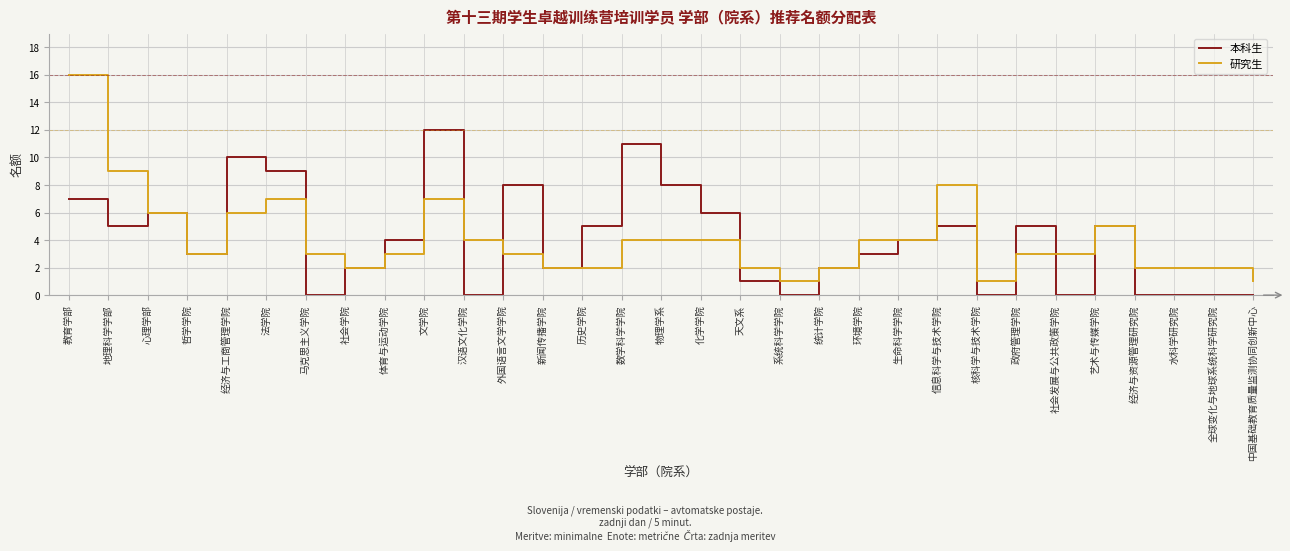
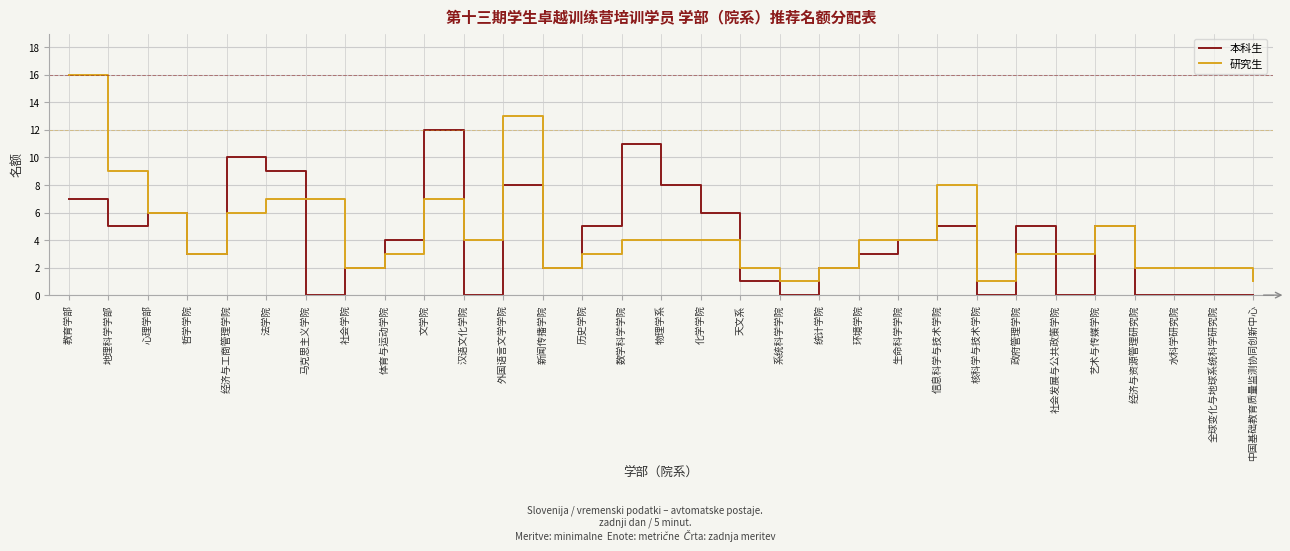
研究生, 马克思主义学院: 3 -> 7
研究生, 外国语言文学学院: 3 -> 13
研究生, 历史学院: 2 -> 3
